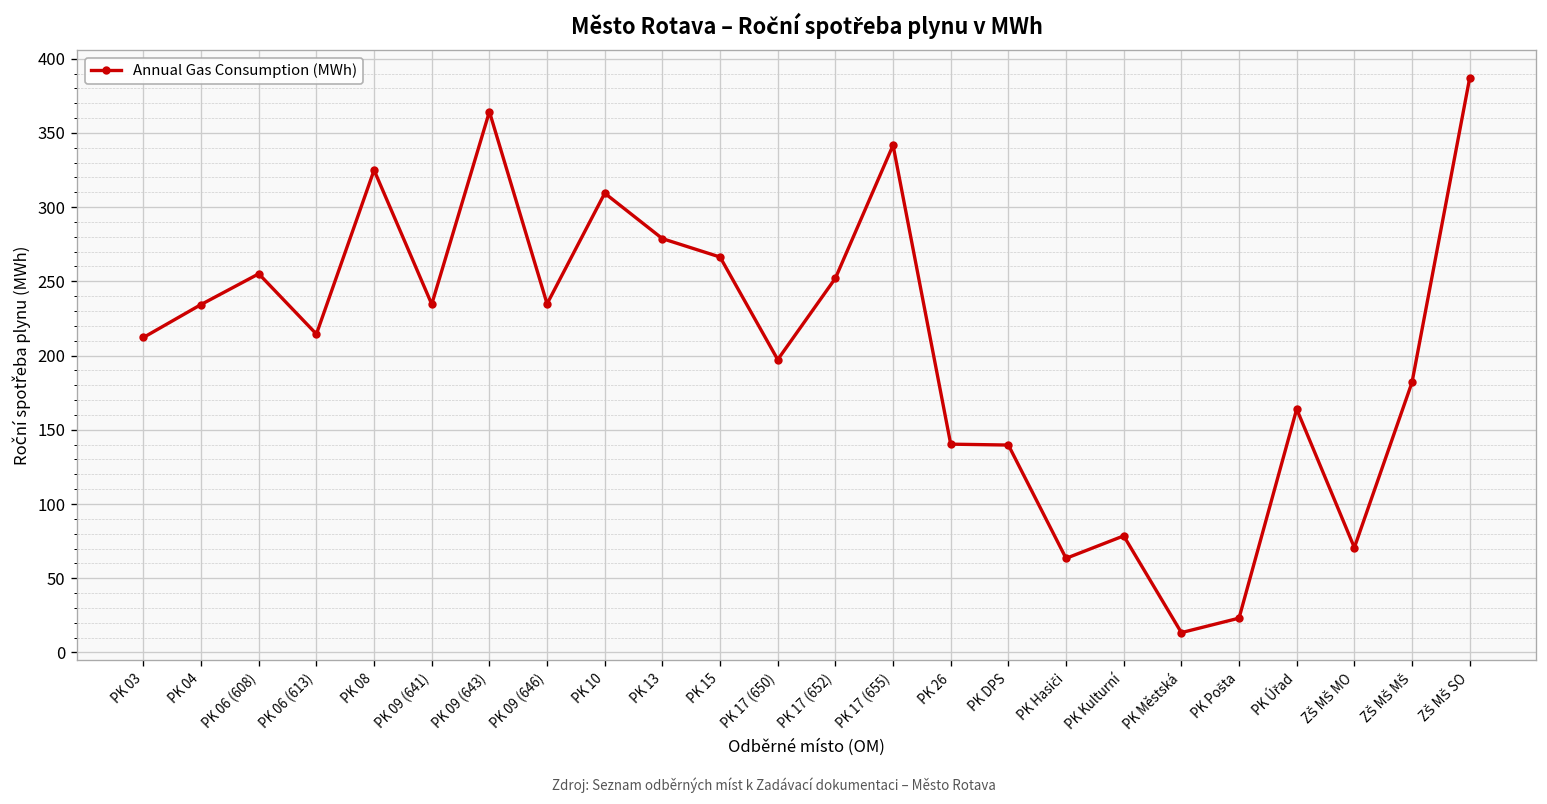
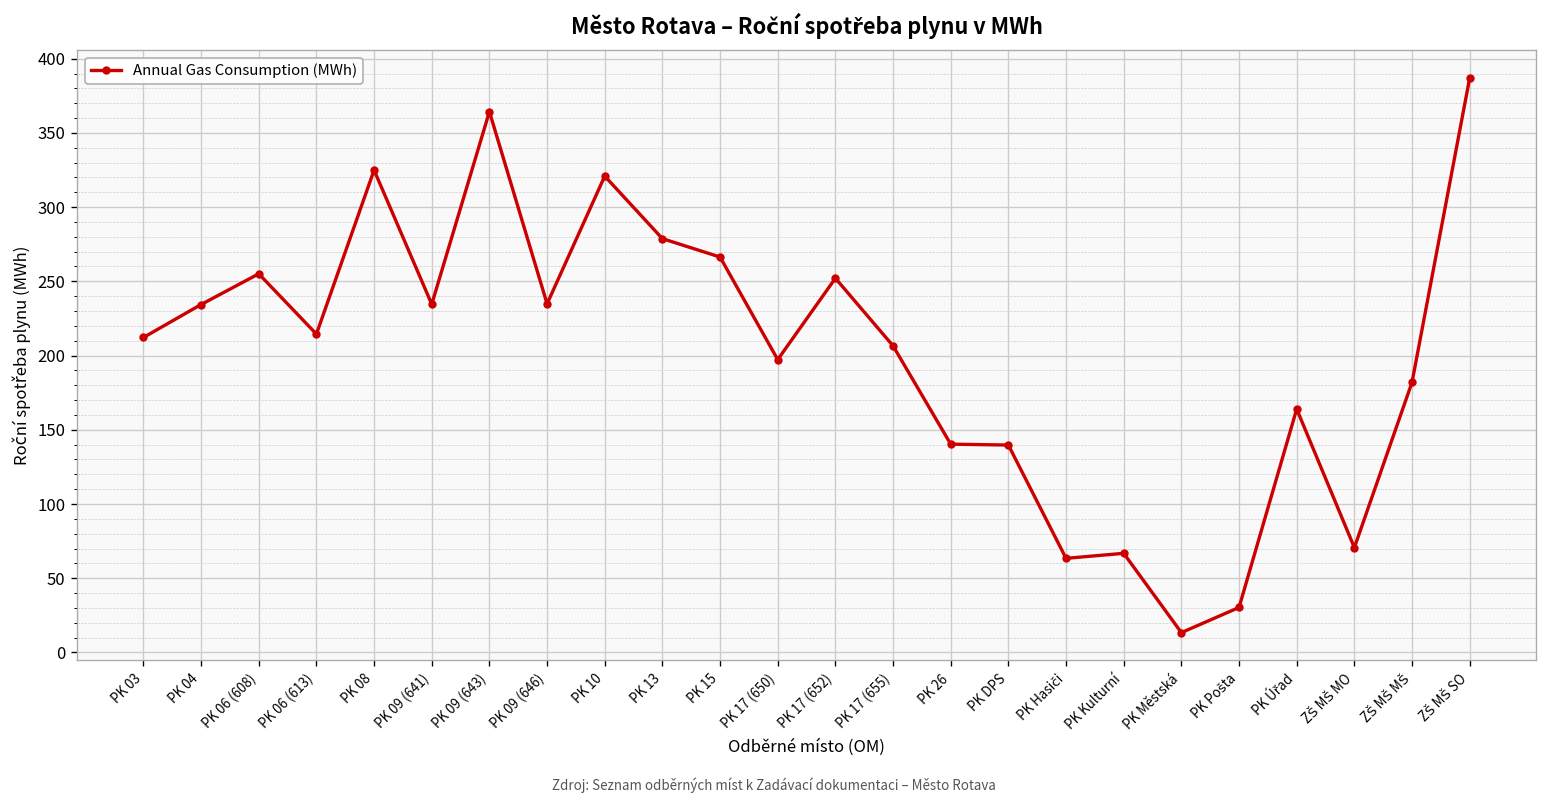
PK 10: 309 -> 321
PK 17 (655): 342 -> 207
PK Kulturní: 79 -> 67
PK Pošta: 23 -> 30
